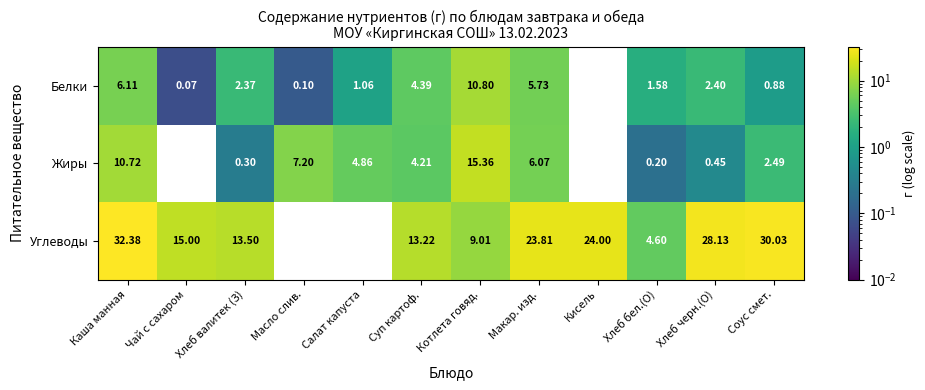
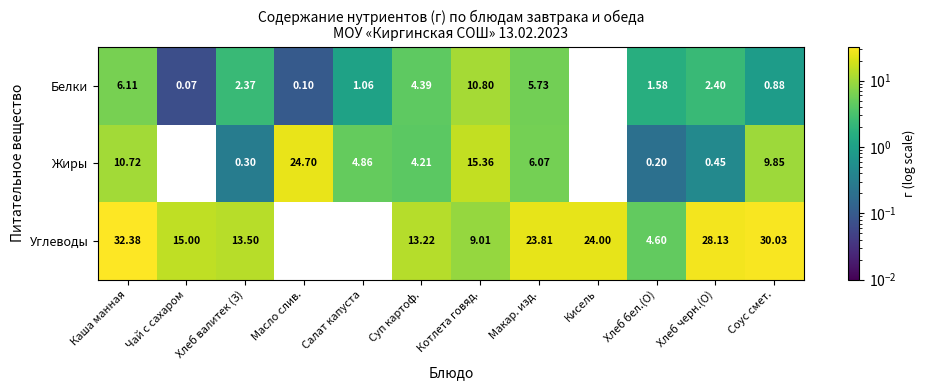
Жиры, Масло слив.: 7.20 -> 24.70
Жиры, Соус смет.: 2.49 -> 9.85
